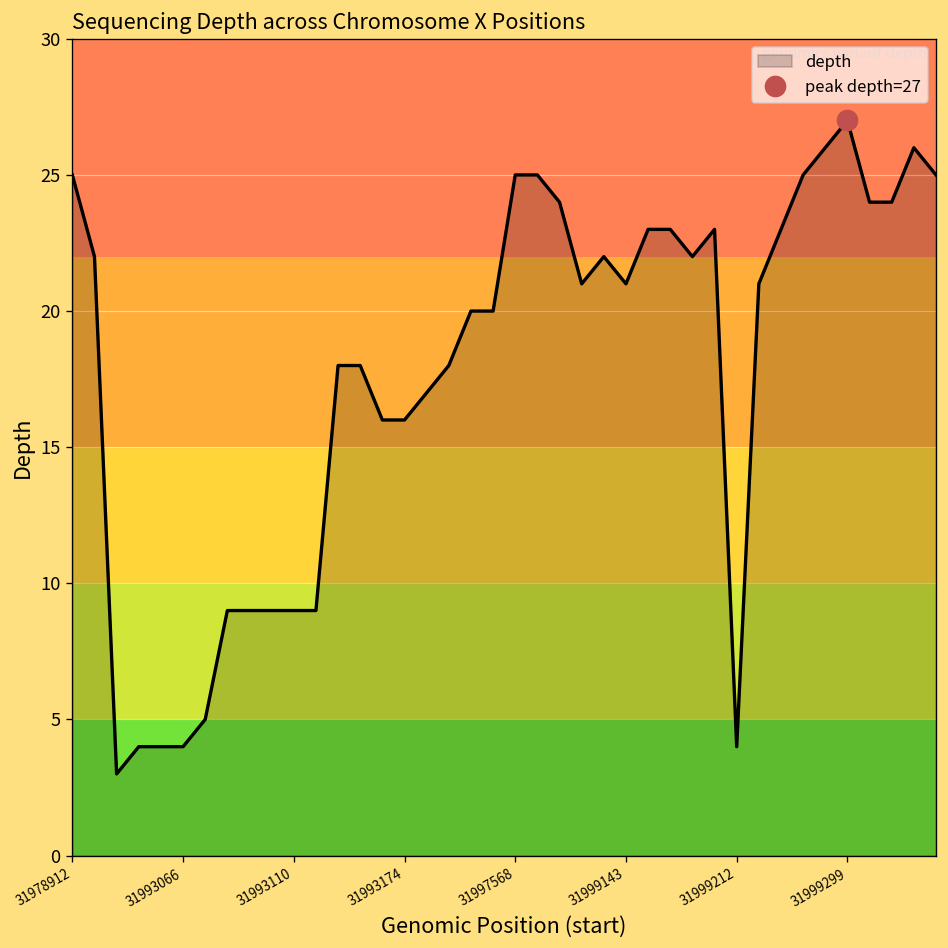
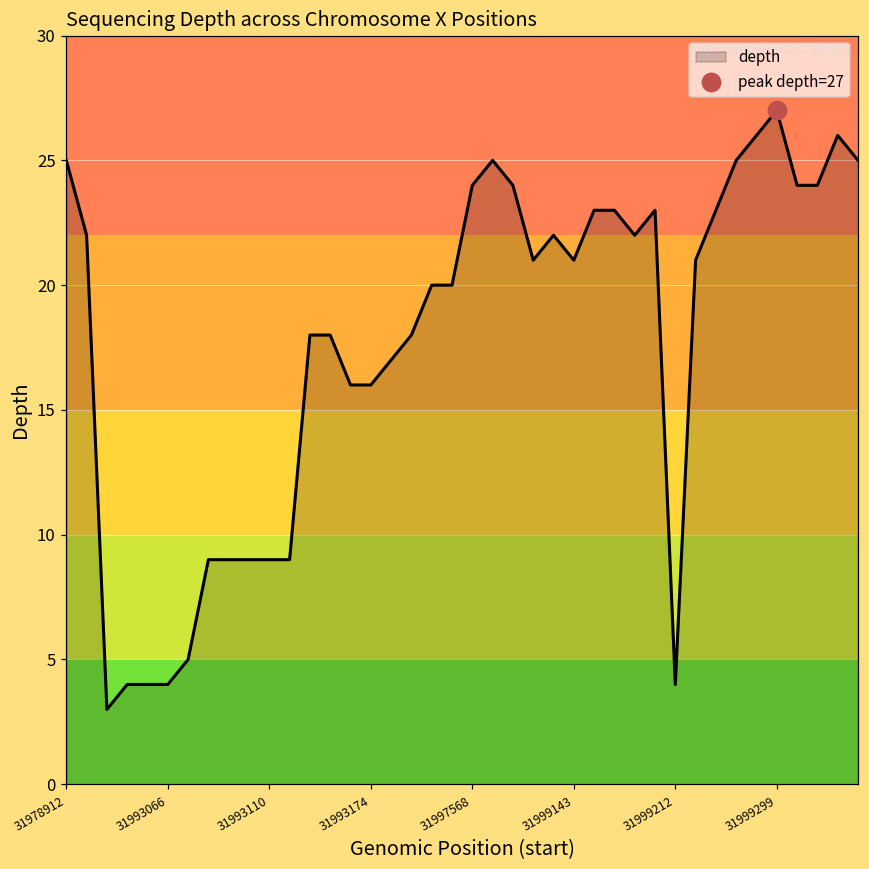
depth, 31997568: 25 -> 24
